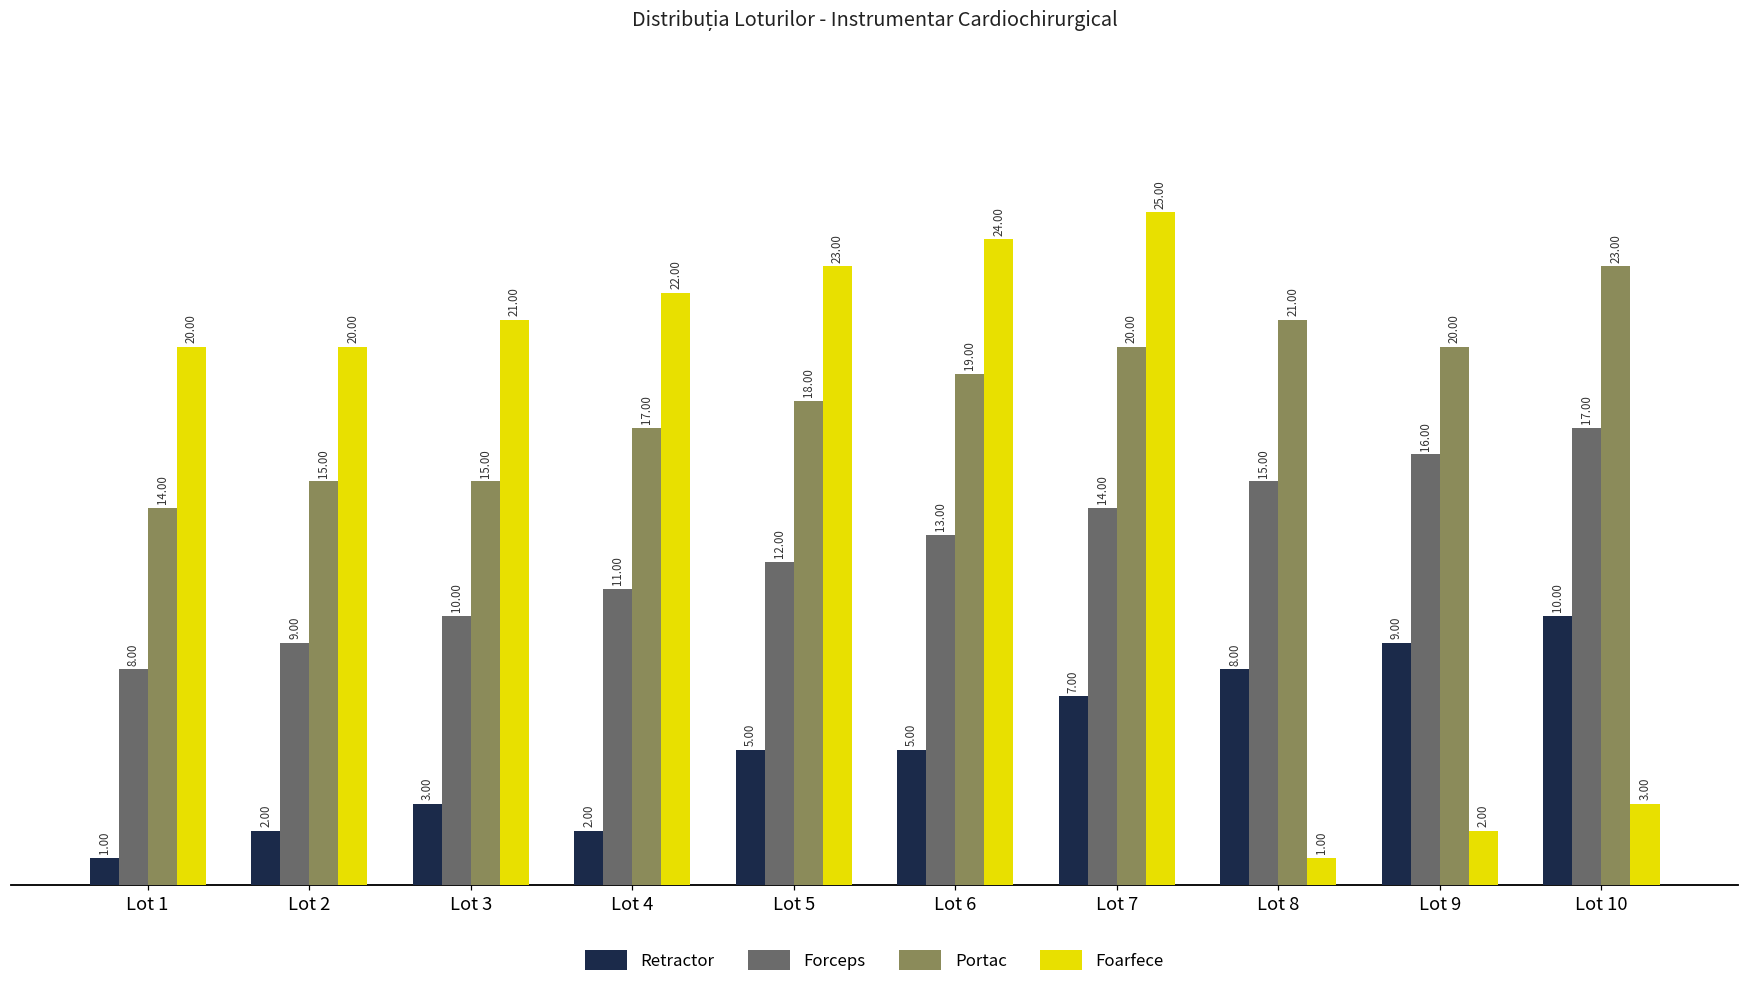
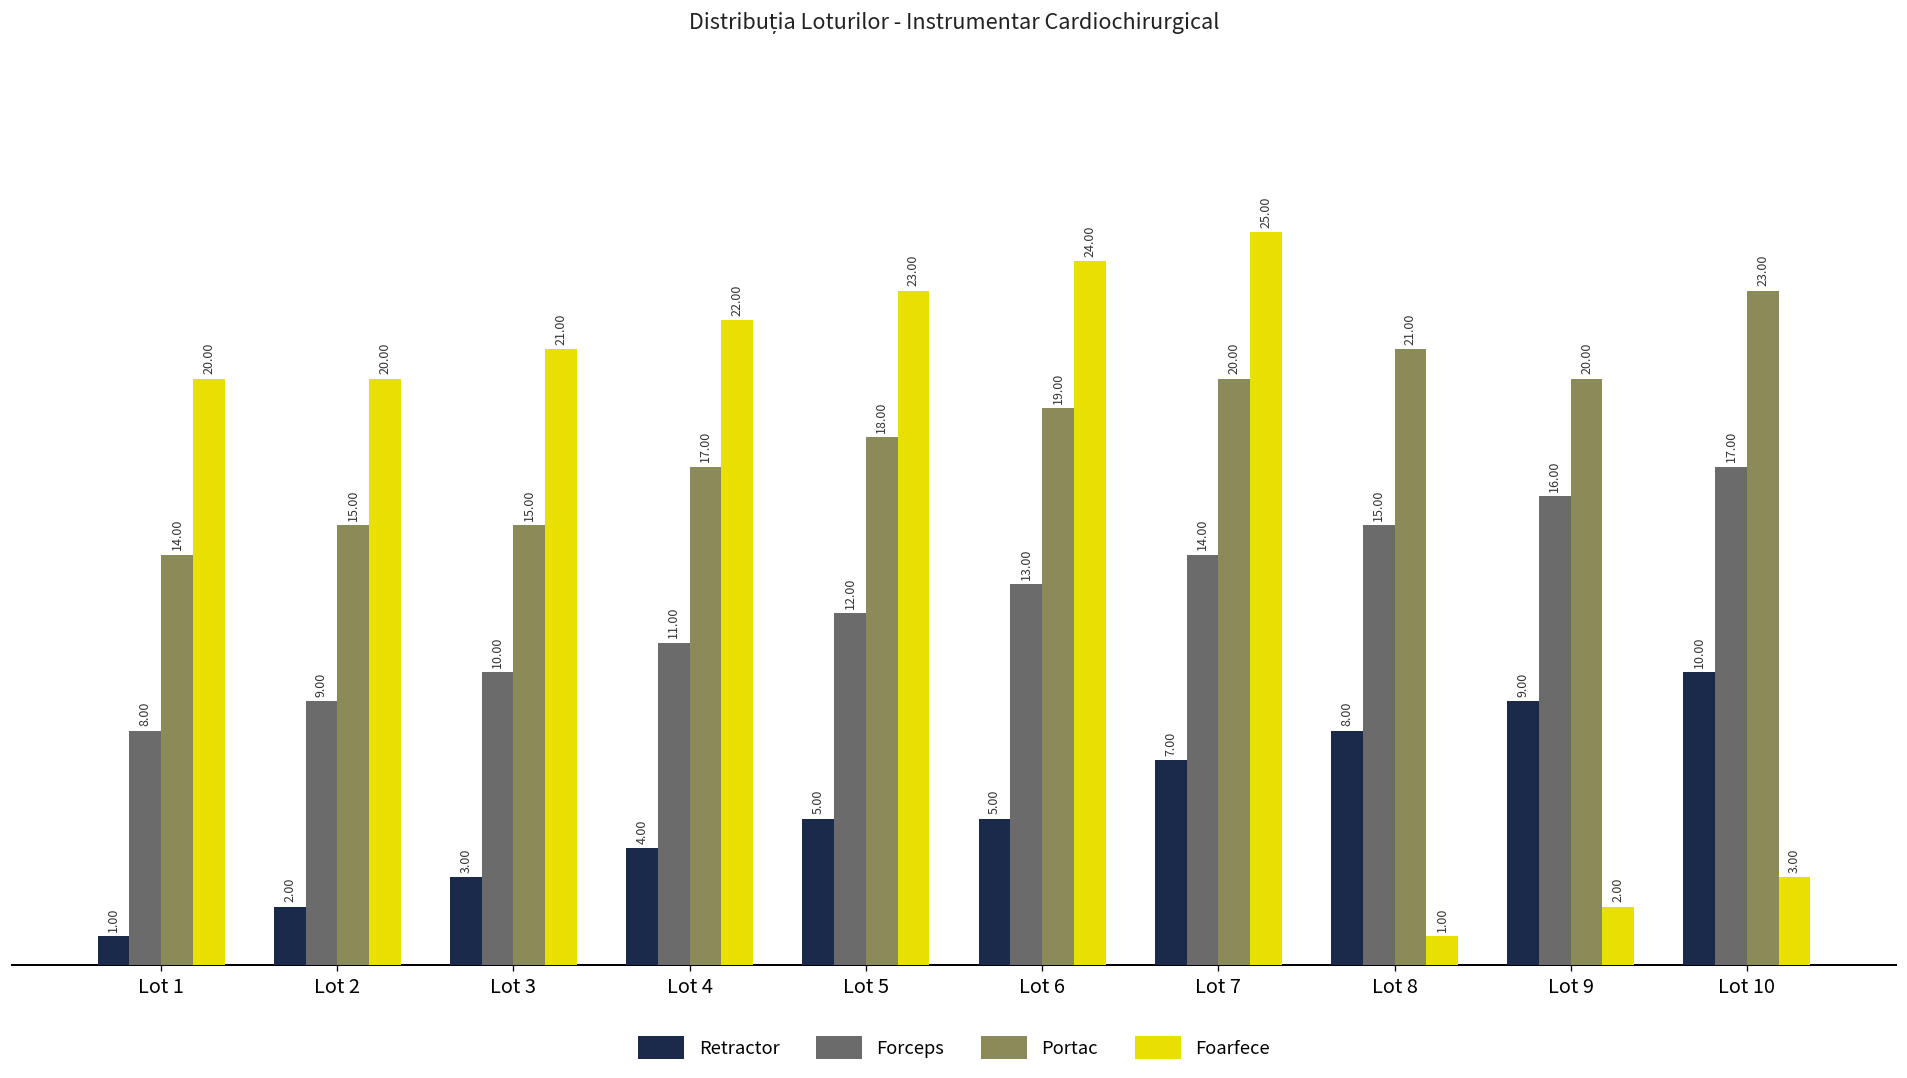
Retractor, Lot 4: 2.00 -> 4.00
